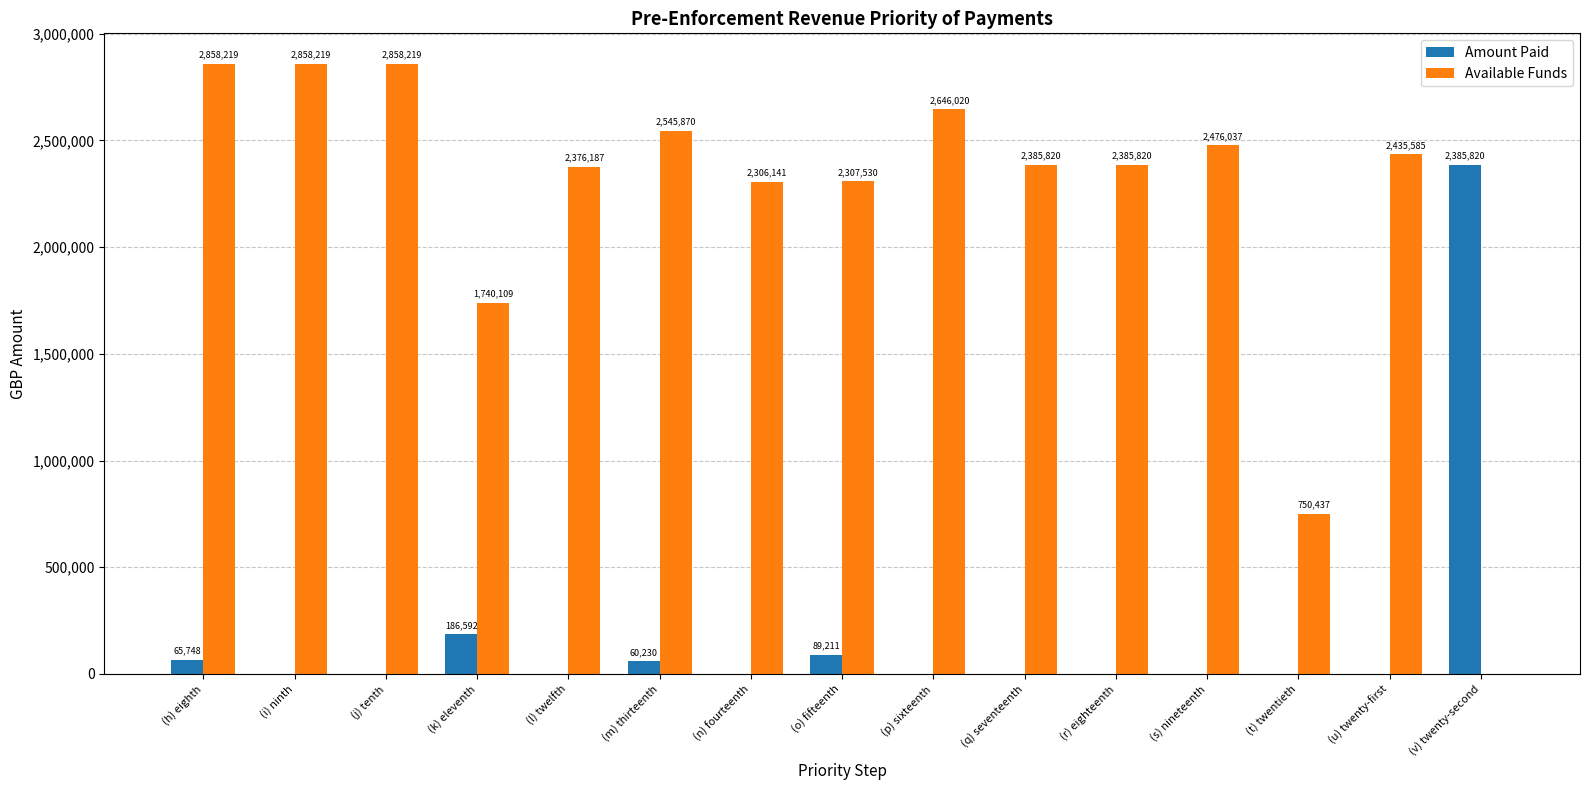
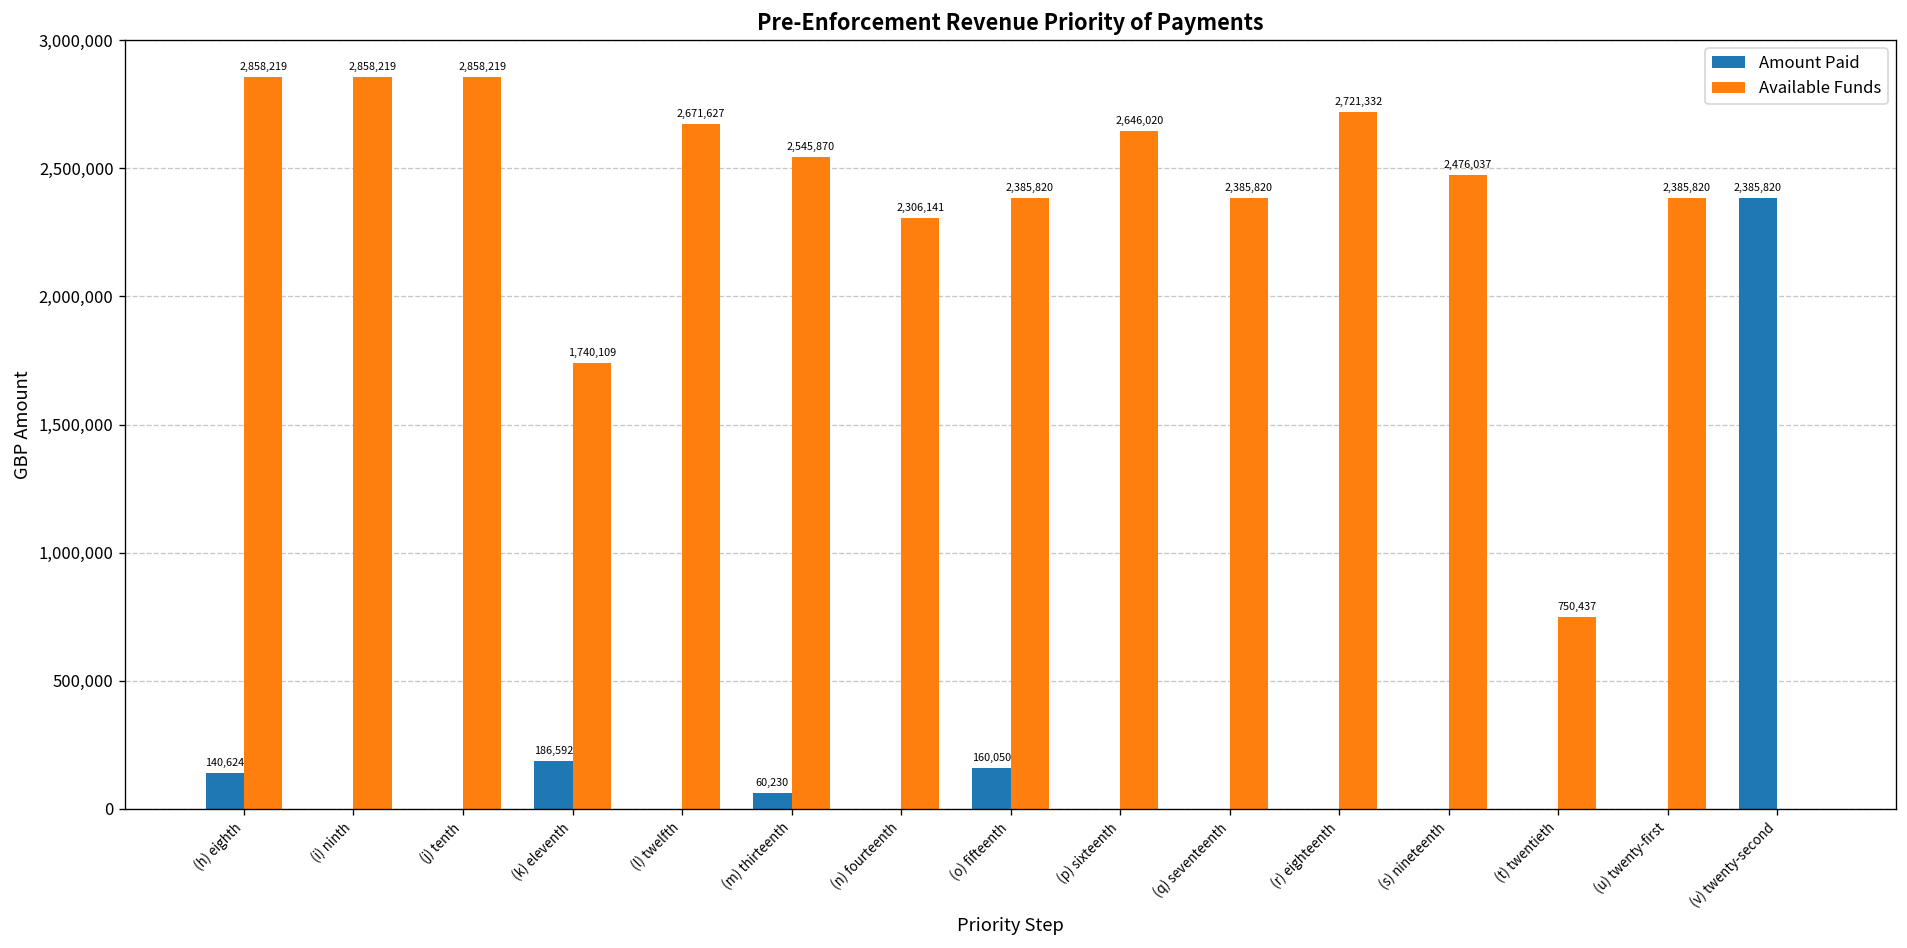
Amount Paid, (h) eighth: 65,748 -> 140,624
Available Funds, (l) twelfth: 2,376,187 -> 2,671,627
Amount Paid, (o) fifteenth: 89,211 -> 160,050
Available Funds, (o) fifteenth: 2,307,530 -> 2,385,820
Available Funds, (r) eighteenth: 2,385,820 -> 2,721,332
Available Funds, (u) twenty-first: 2,435,585 -> 2,385,820
